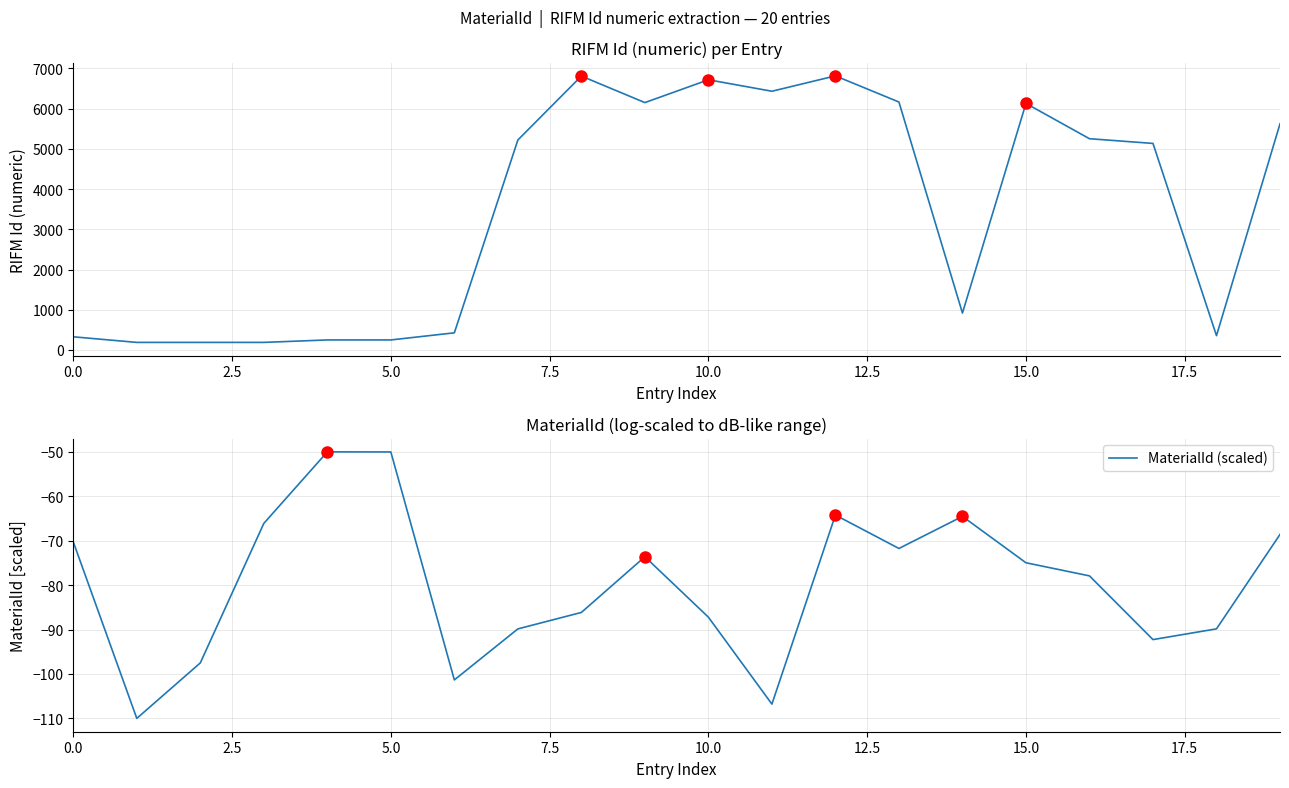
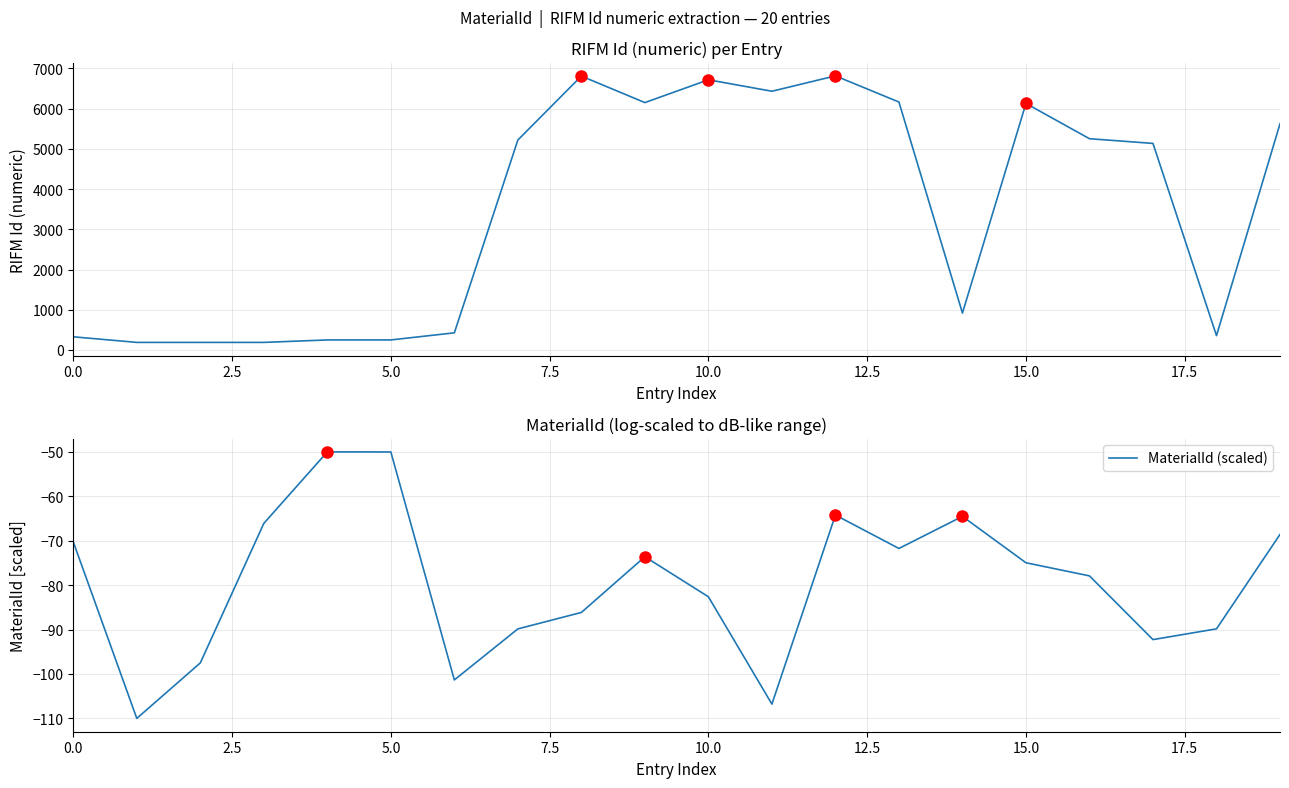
MaterialId (log-scaled to dB-like range), MaterialId (scaled), 10.0: -87 -> -83
